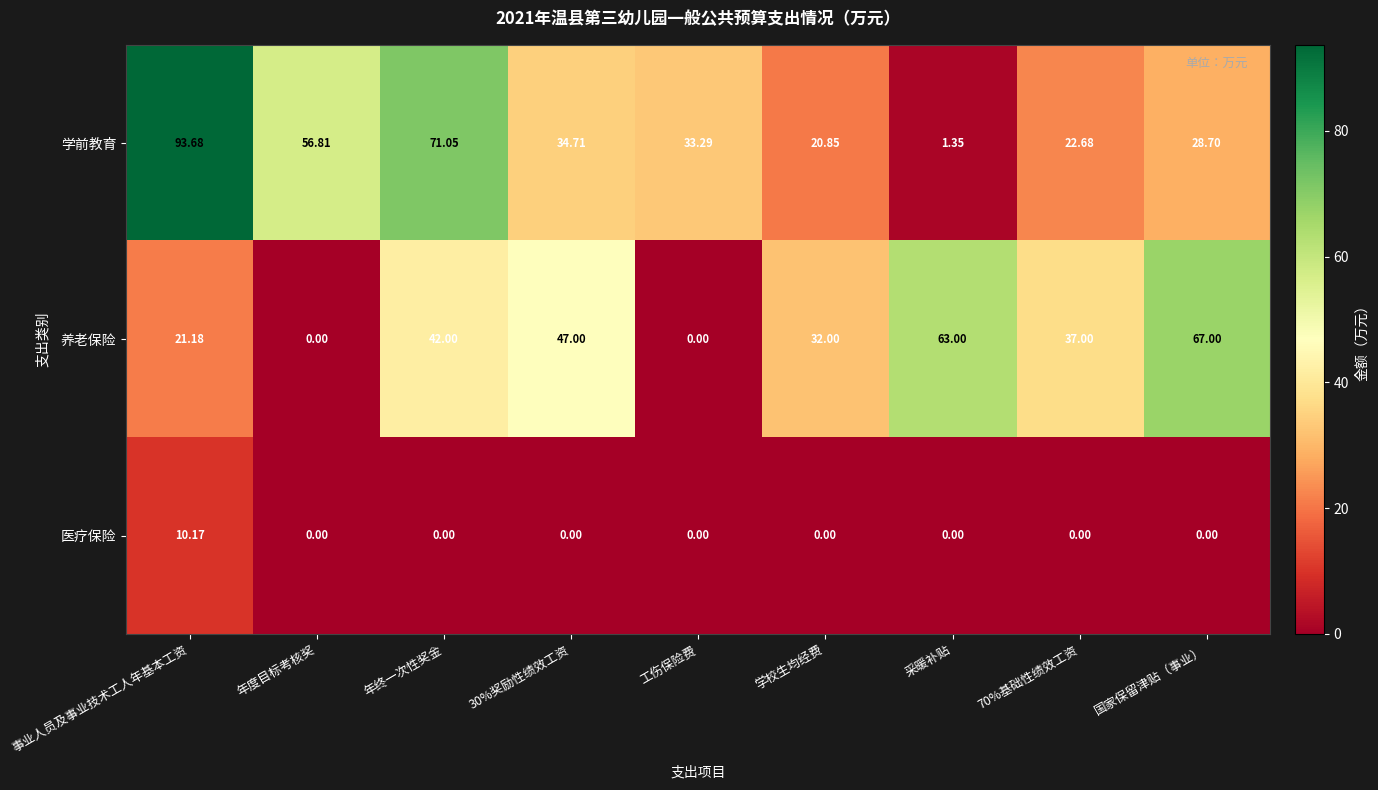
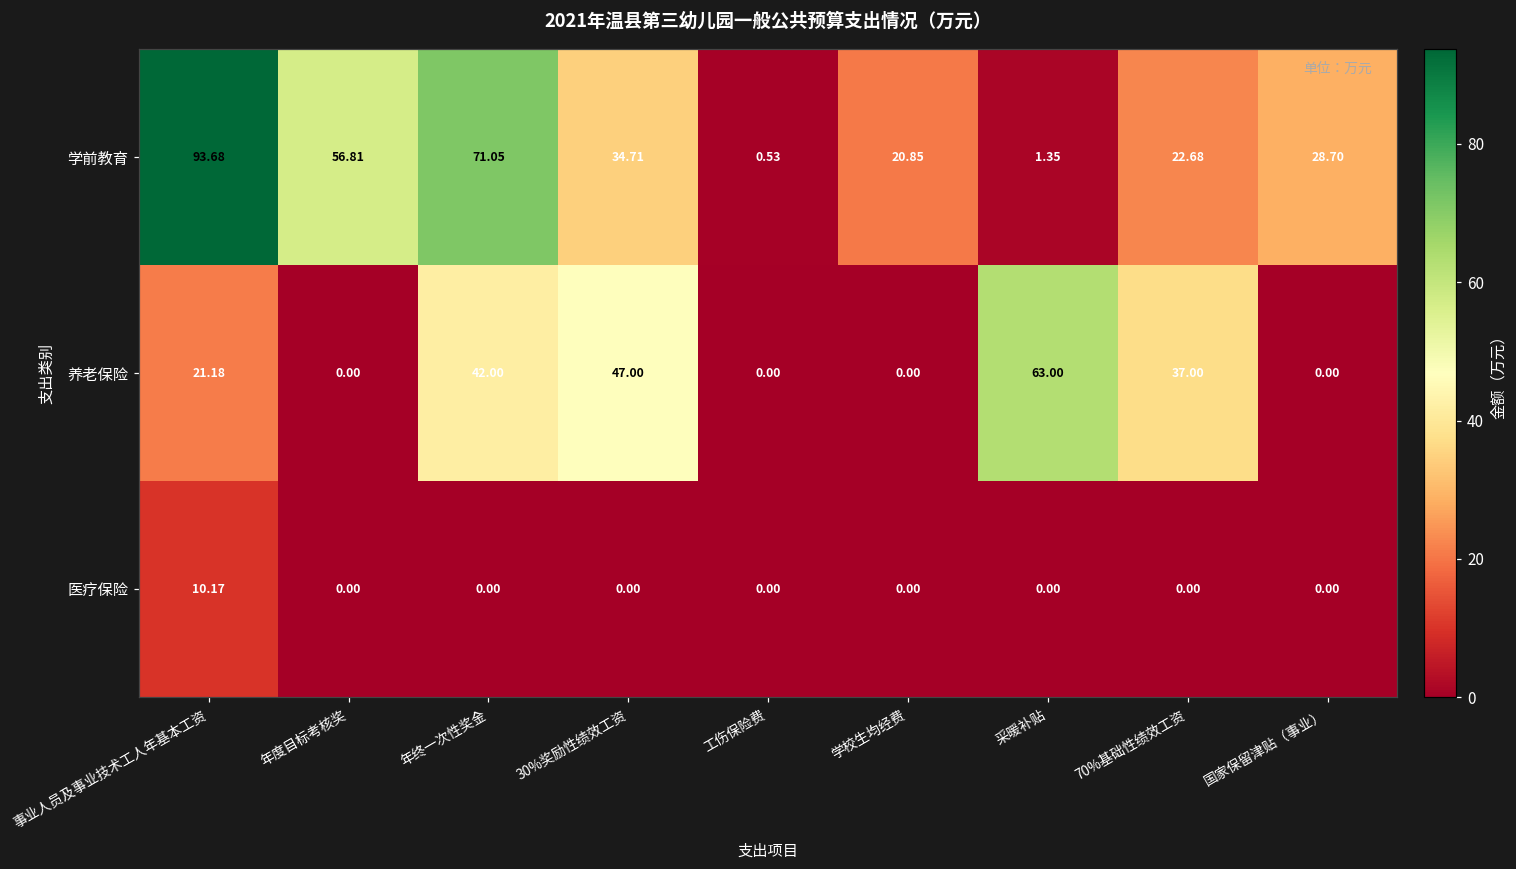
学前教育, 工伤保险费: 33.29 -> 0.53
养老保险, 学校生均经费: 32.00 -> 0.00
养老保险, 国家保留津贴（事业）: 67.00 -> 0.00
